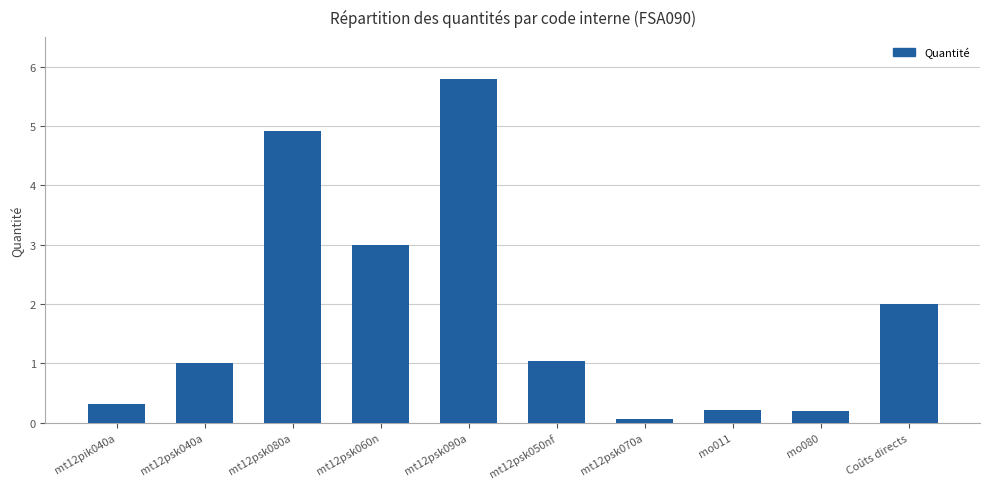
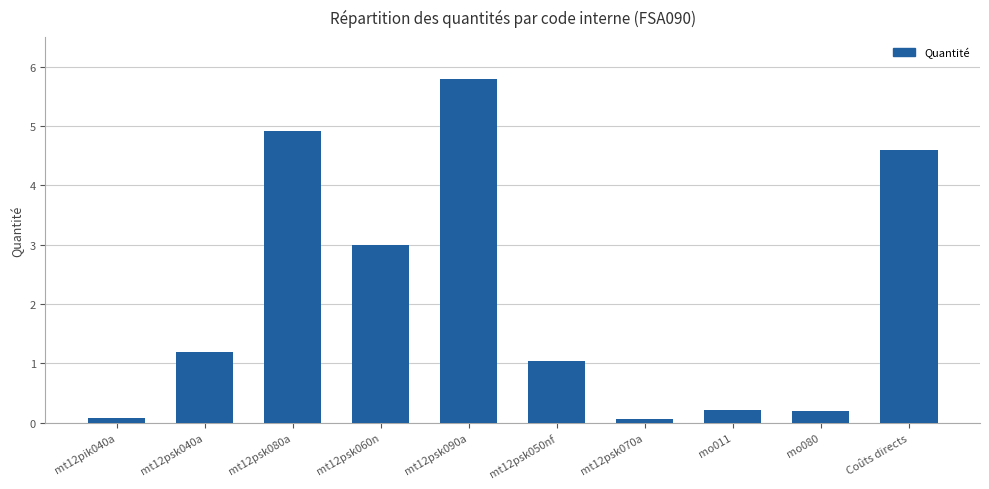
mt12pik040a: 0.3 -> 0.1
mt12psk040a: 1.0 -> 1.2
Coûts directs: 2.0 -> 4.6
